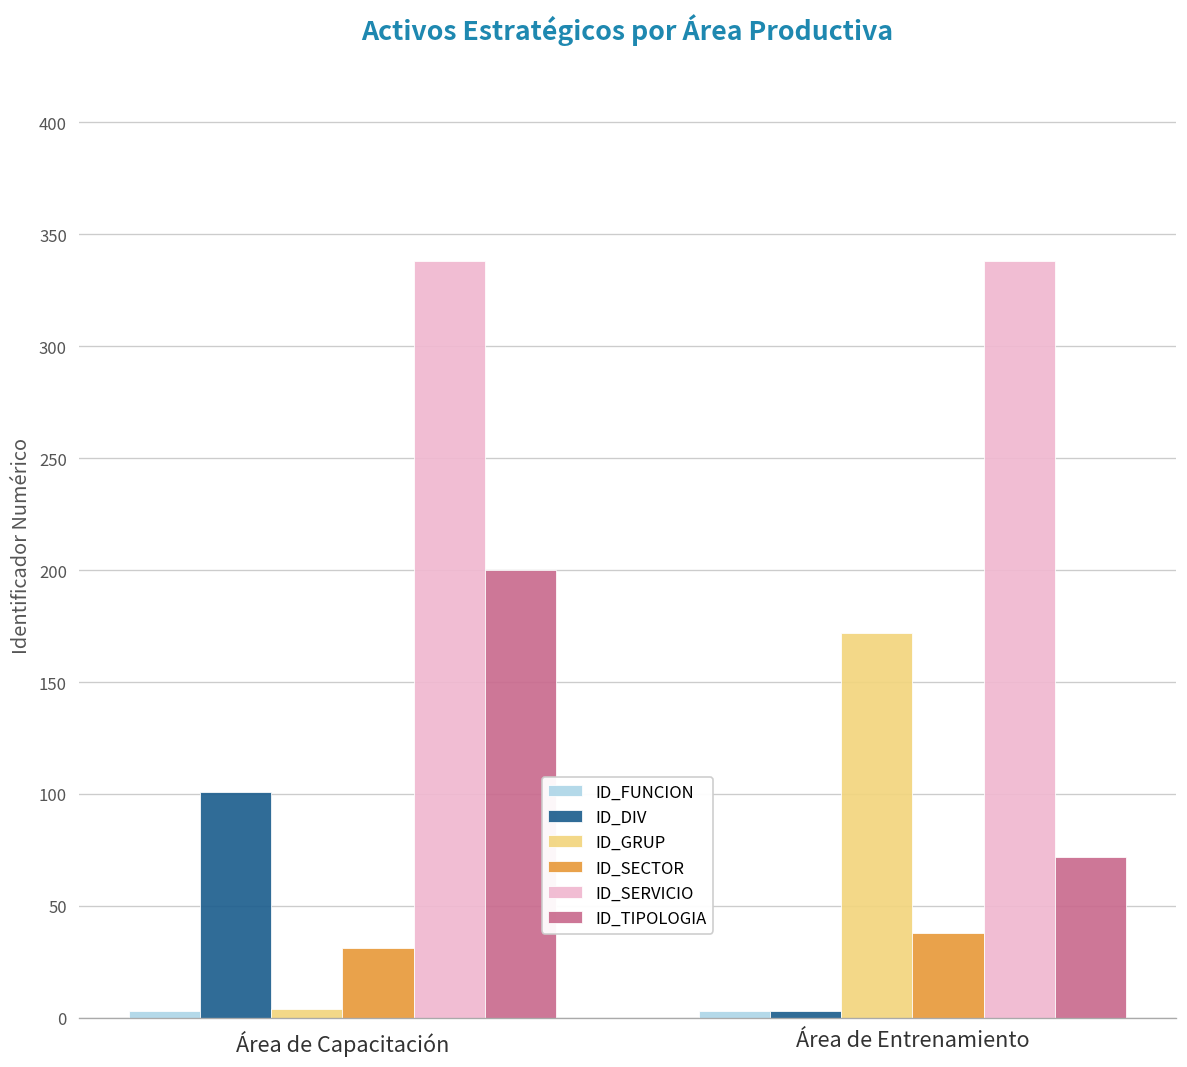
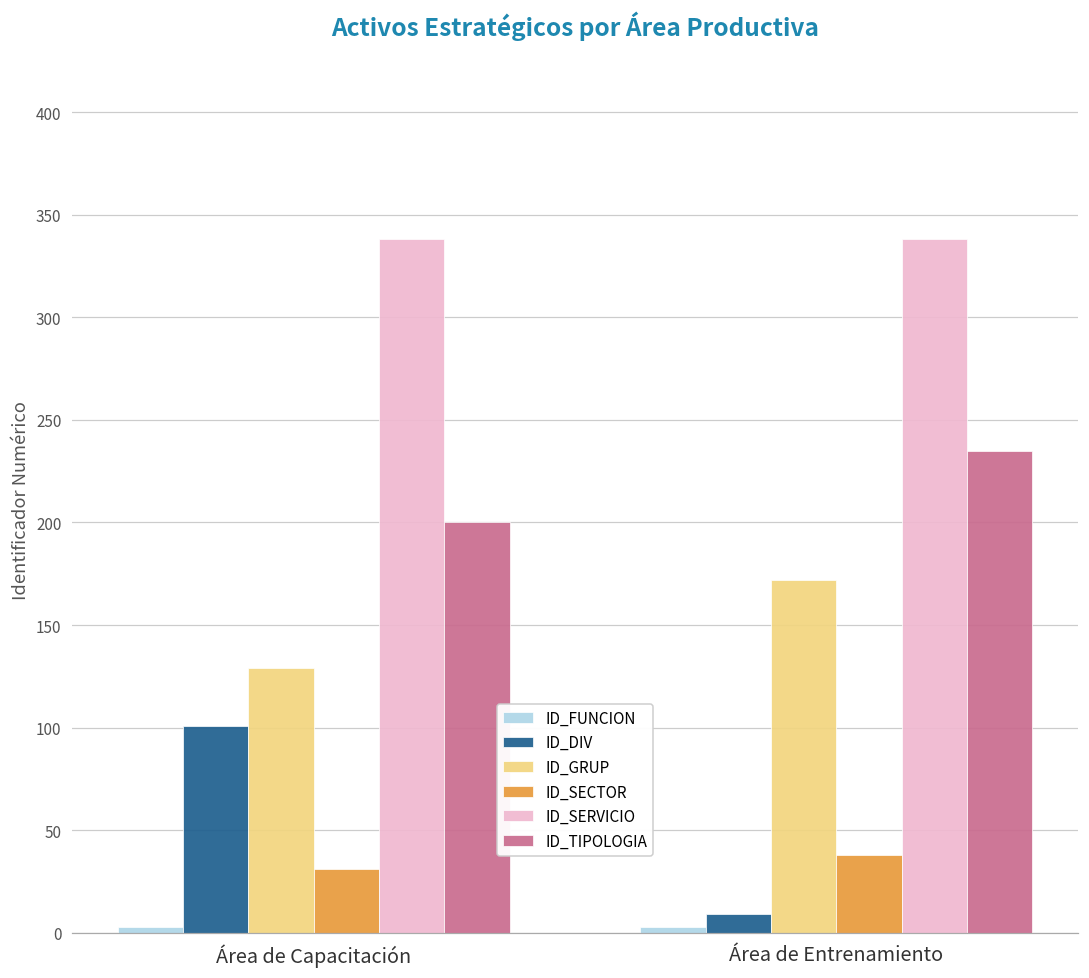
ID_GRUP, Área de Capacitación: 4 -> 129
ID_DIV, Área de Entrenamiento: 3 -> 9
ID_TIPOLOGIA, Área de Entrenamiento: 72 -> 235
